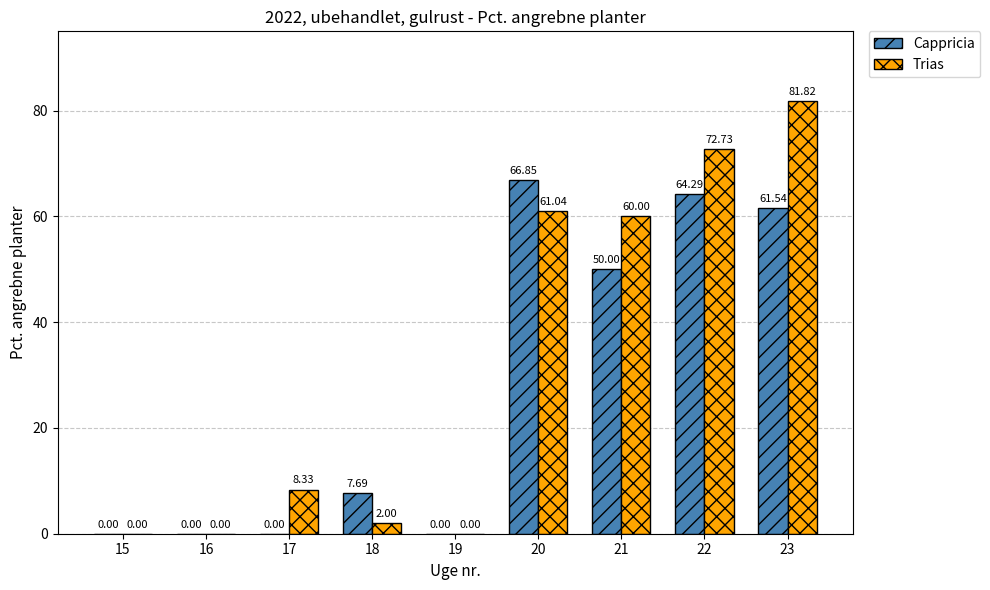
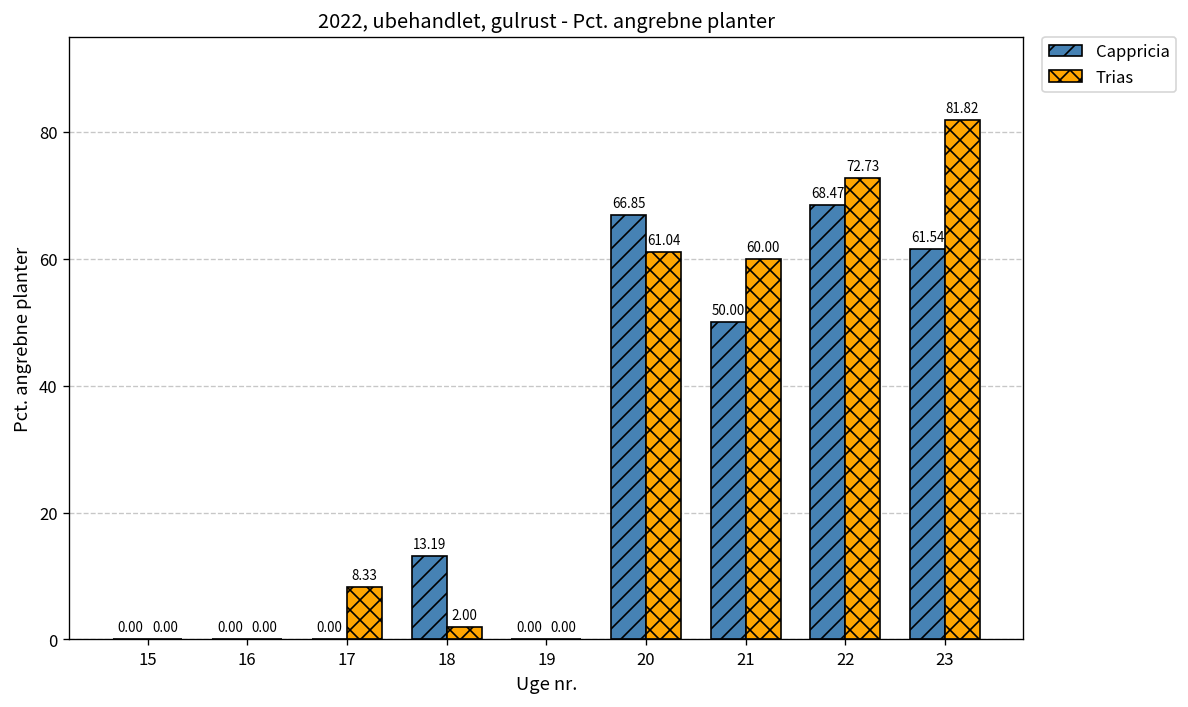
Cappricia, 18: 7.69 -> 13.19
Cappricia, 22: 64.29 -> 68.47
